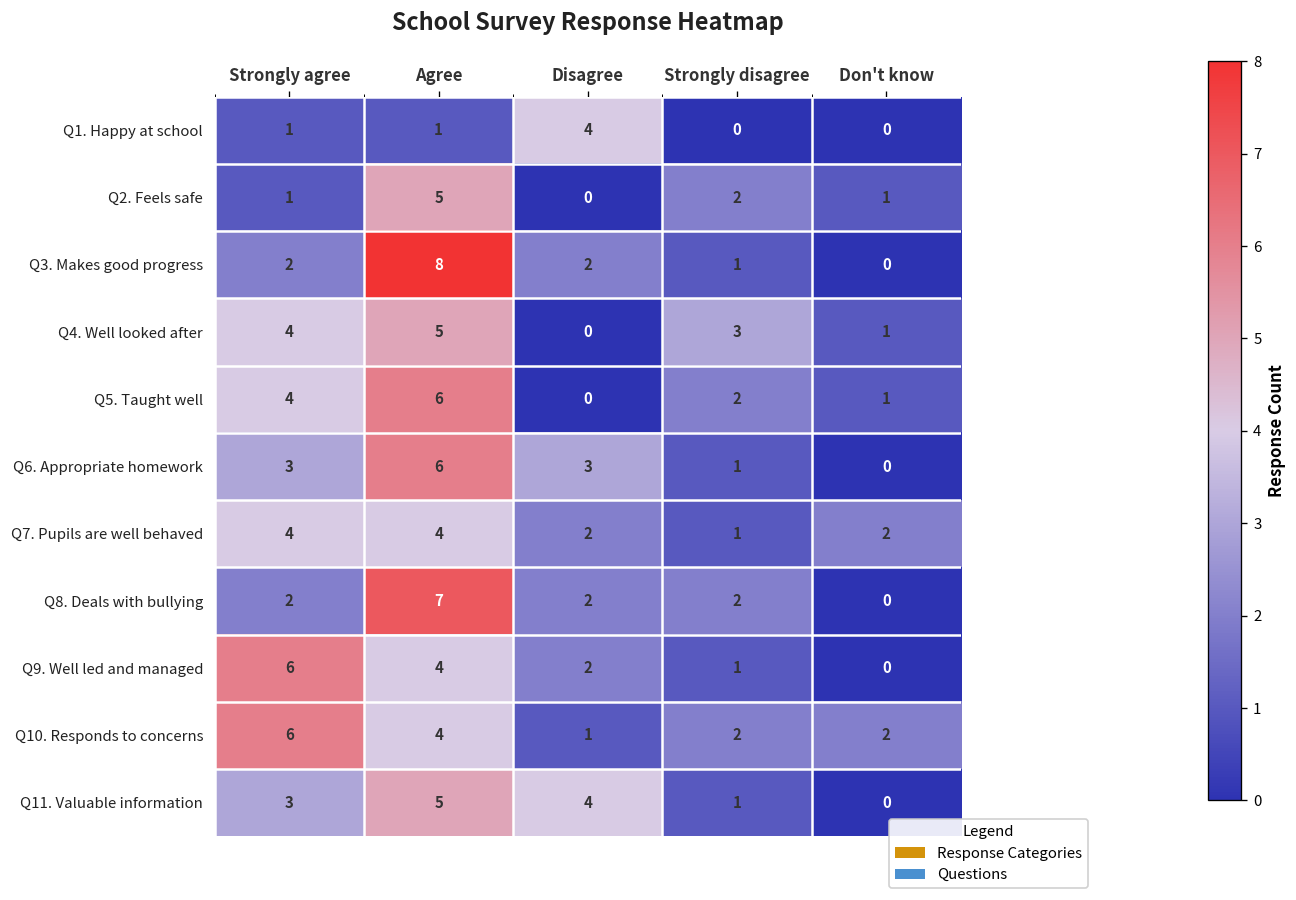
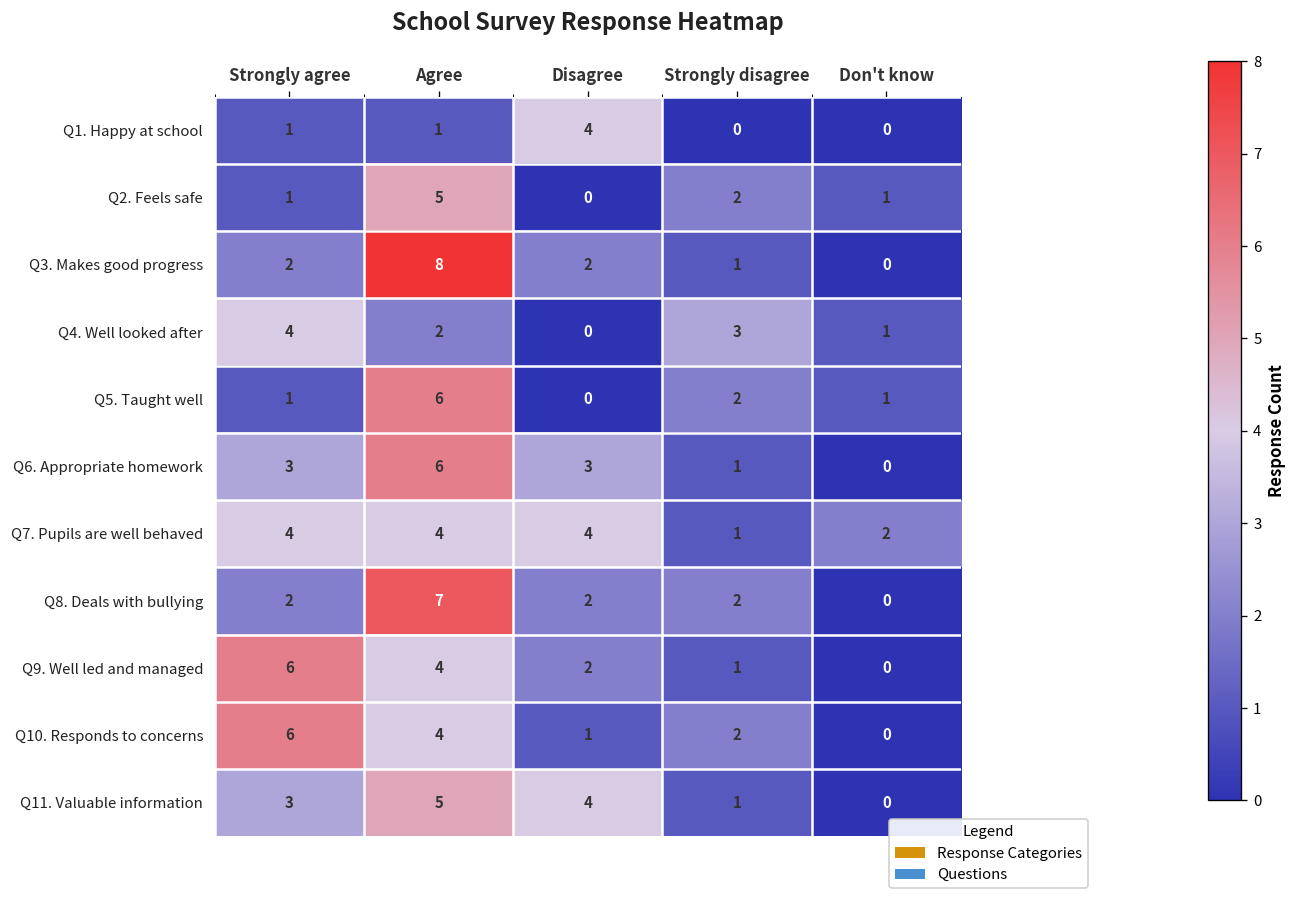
Q4. Well looked after, Agree: 5 -> 2
Q5. Taught well, Strongly agree: 4 -> 1
Q7. Pupils are well behaved, Disagree: 2 -> 4
Q10. Responds to concerns, Don't know: 2 -> 0
